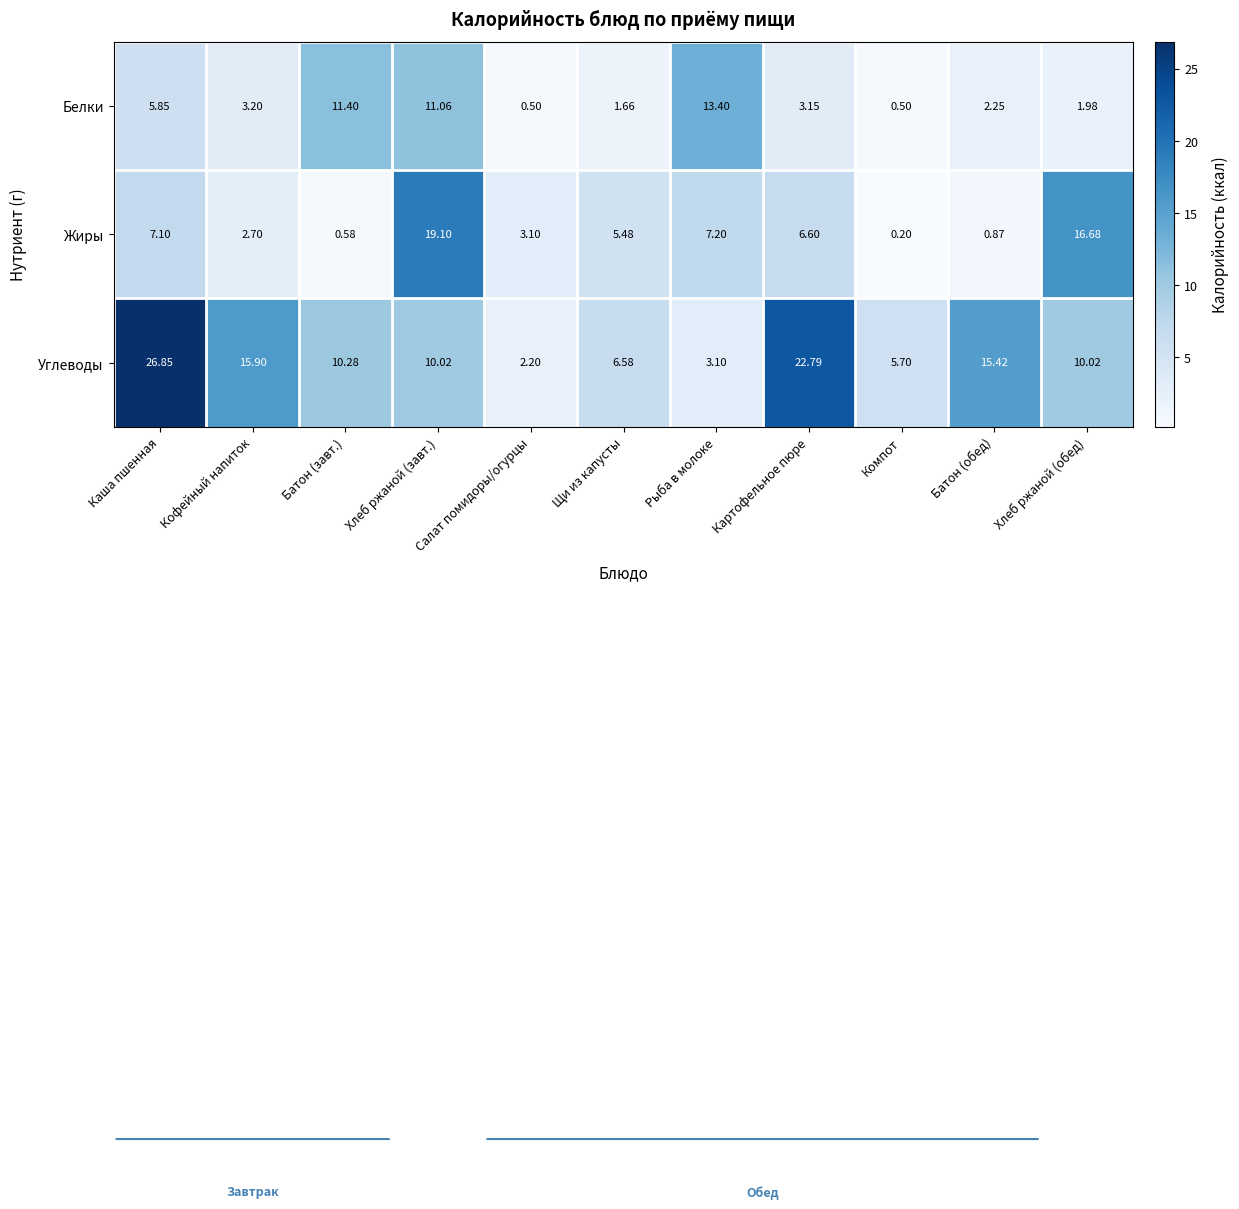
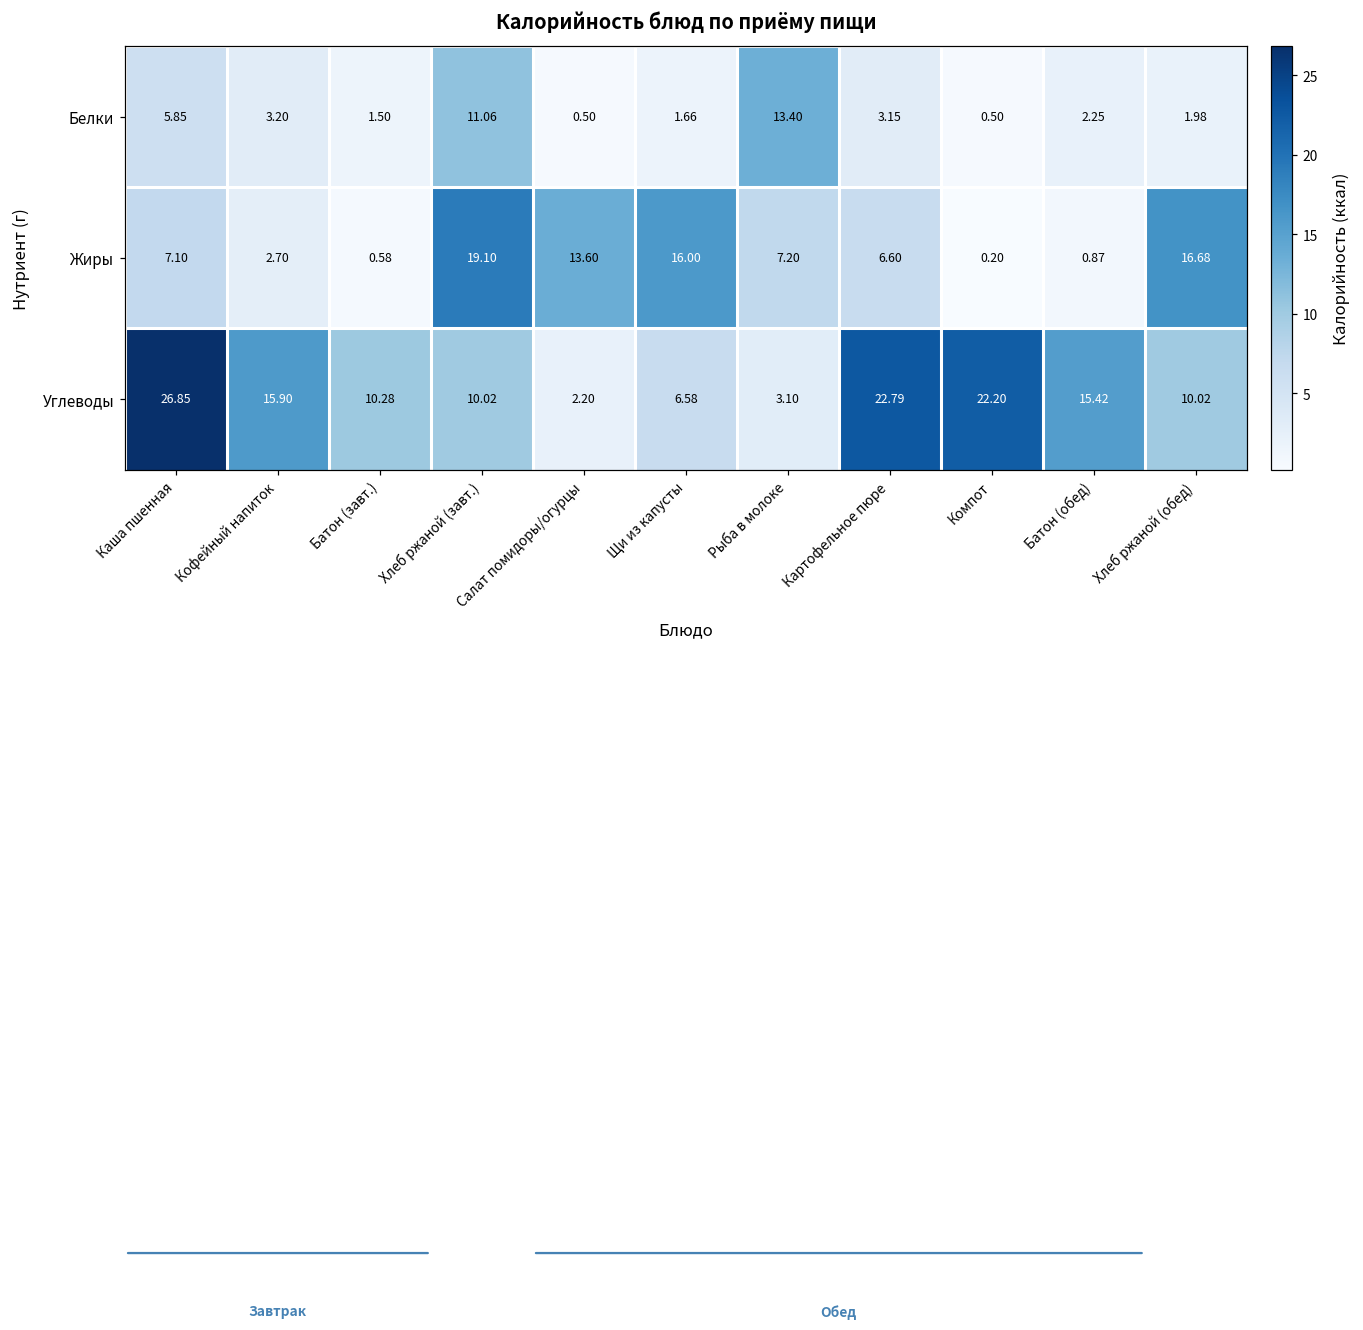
Белки, Батон (завт.): 11.40 -> 1.50
Жиры, Салат помидоры/огурцы: 3.10 -> 13.60
Жиры, Щи из капусты: 5.48 -> 16.00
Углеводы, Компот: 5.70 -> 22.20
